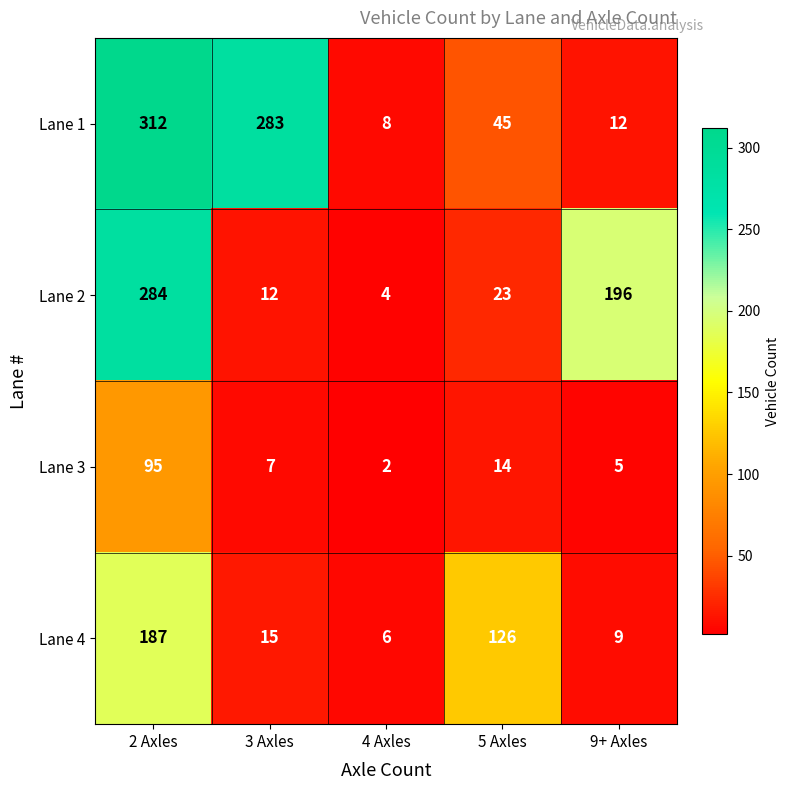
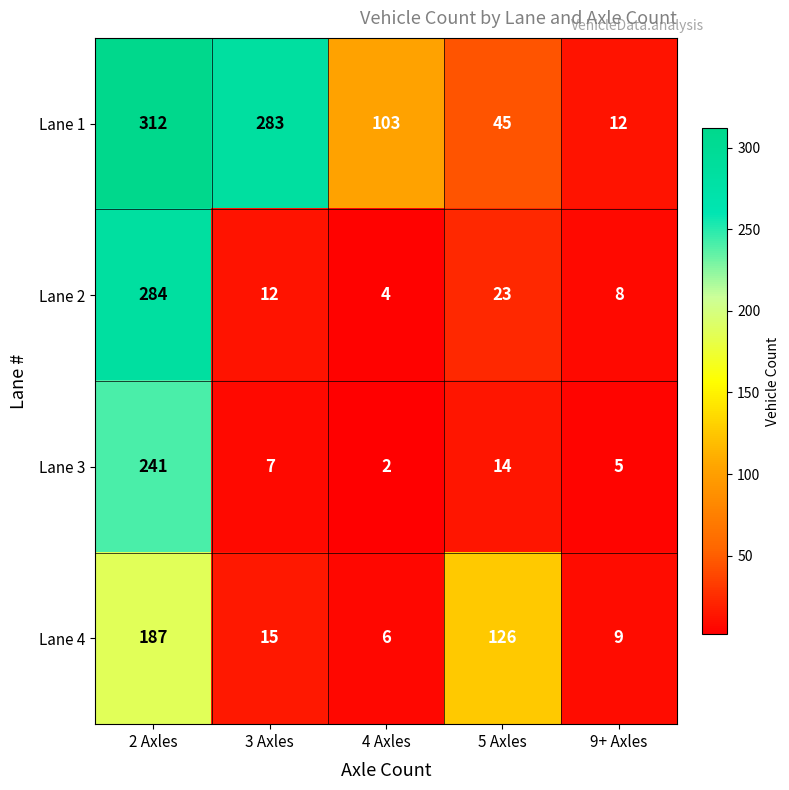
Lane 1, 4 Axles: 8 -> 103
Lane 2, 9+ Axles: 196 -> 8
Lane 3, 2 Axles: 95 -> 241
